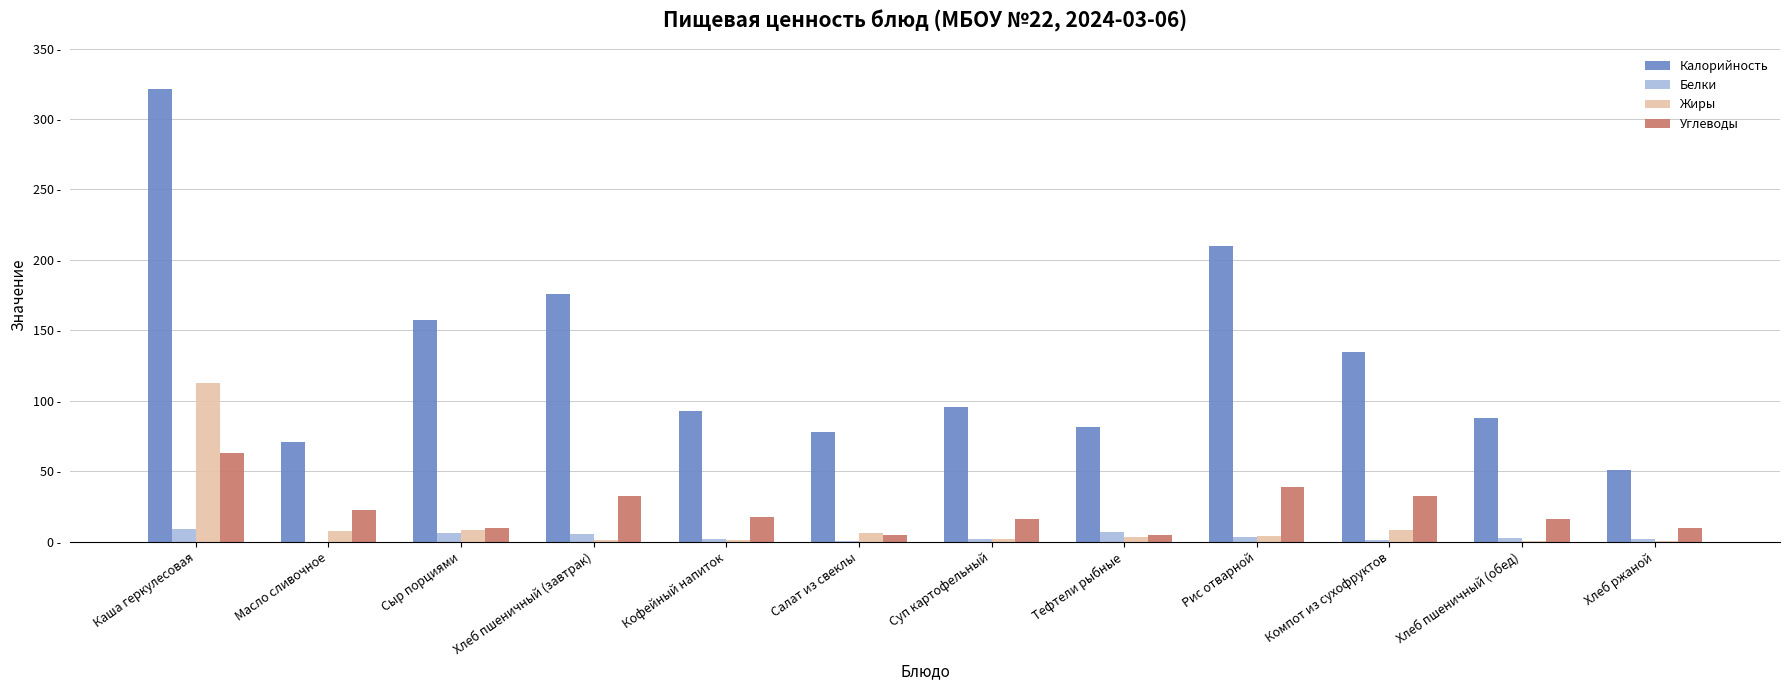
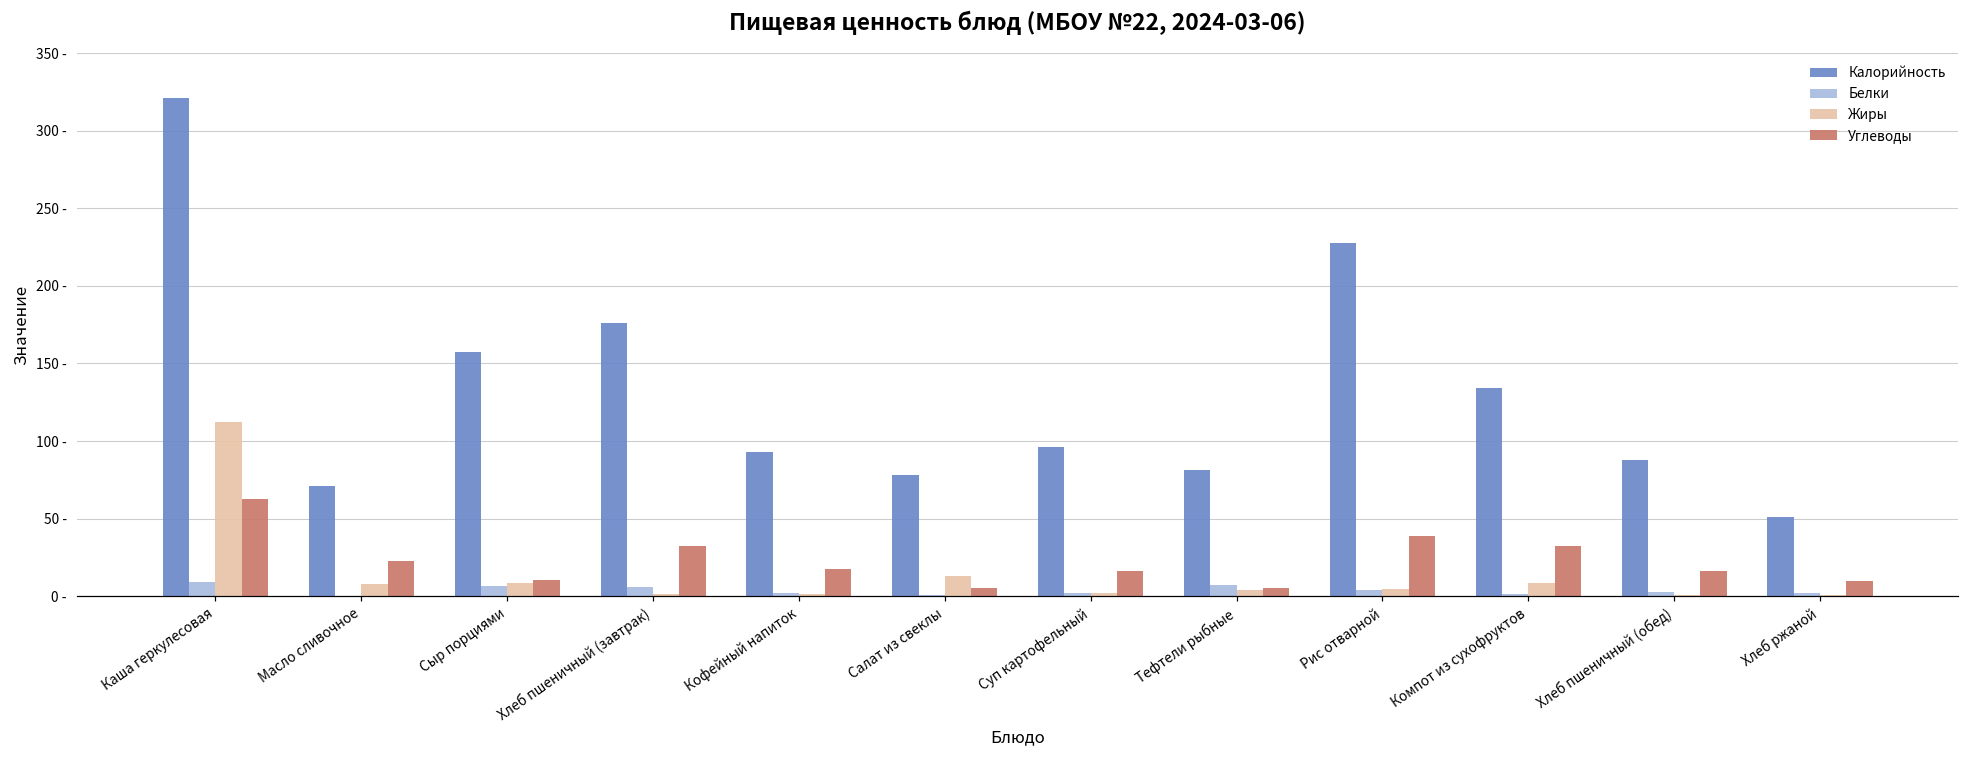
Жиры, Салат из свеклы: 6 - -> 13 -
Калорийность, Рис отварной: 210 - -> 228 -
